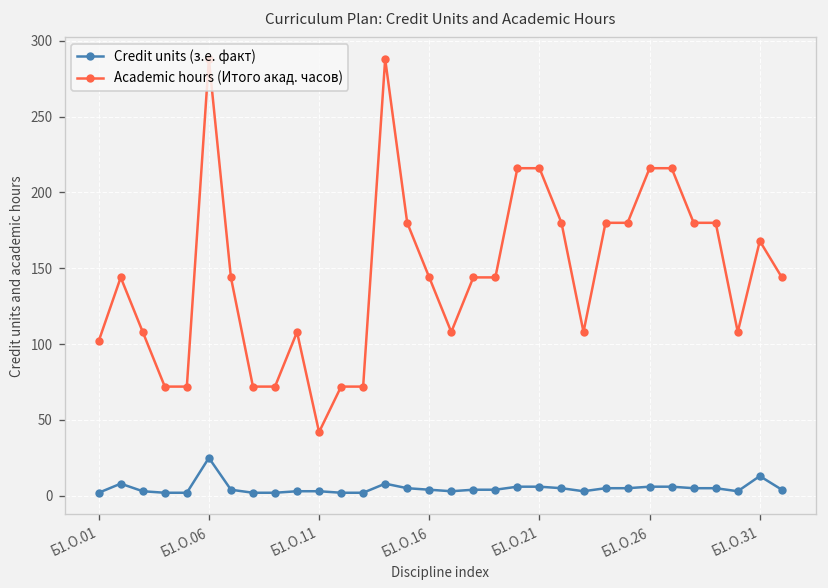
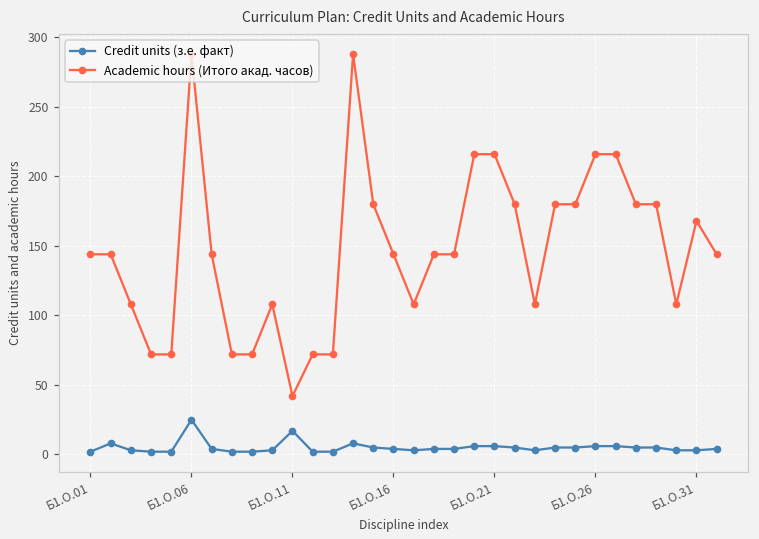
Academic hours (Итого акад. часов), Б1.О.01: 102 -> 144
Credit units (з.е. факт), Б1.О.11: 3 -> 17
Credit units (з.е. факт), Б1.О.31: 13 -> 3
